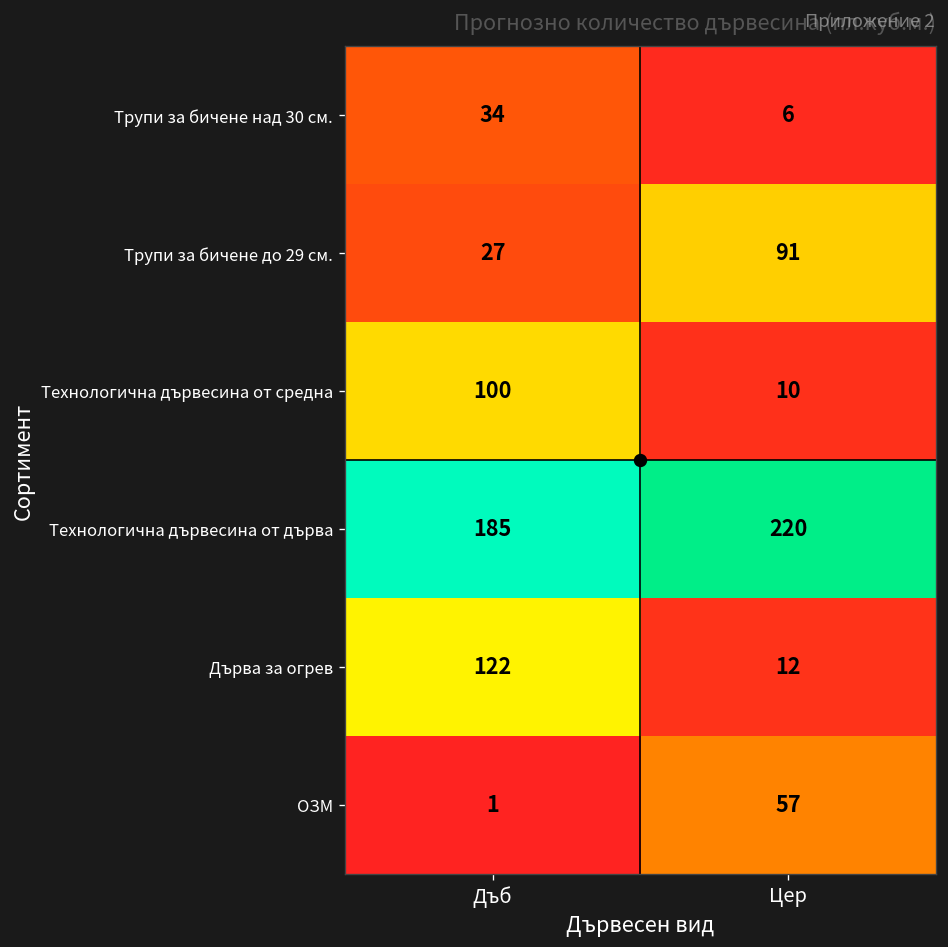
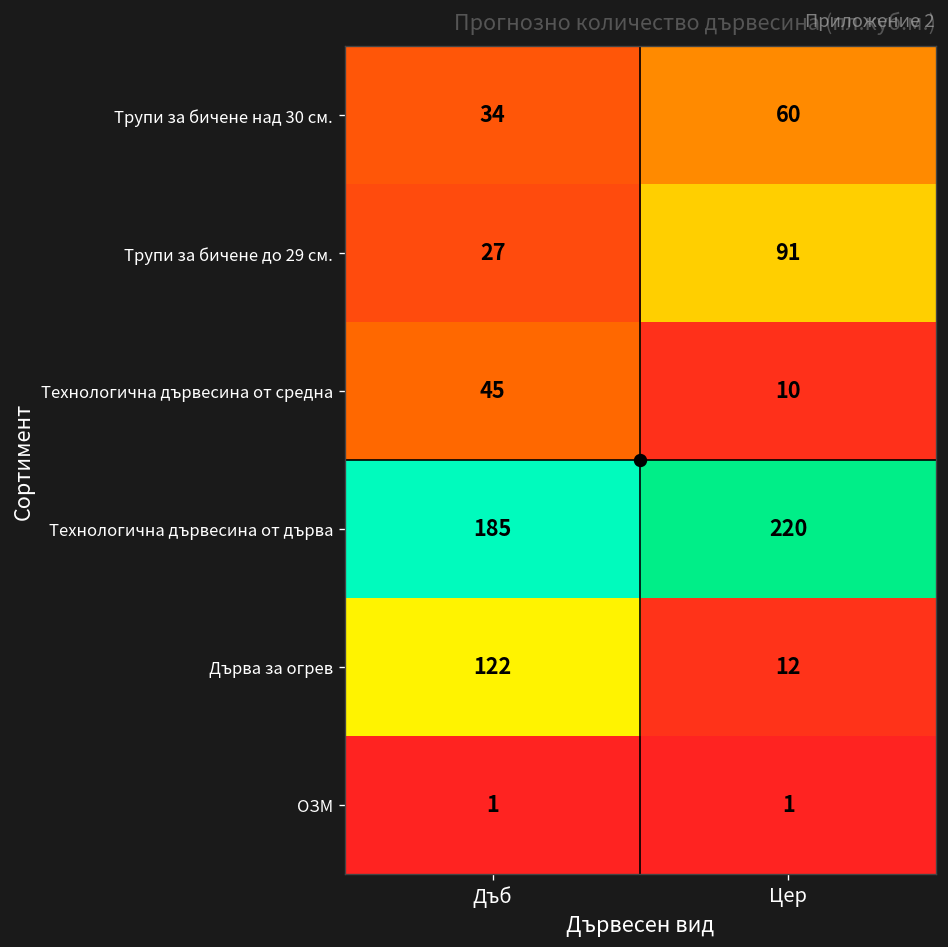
Трупи за бичене над 30 см., Цер: 6 -> 60
Технологична дървесина от средна, Дъб: 100 -> 45
ОЗМ, Цер: 57 -> 1
